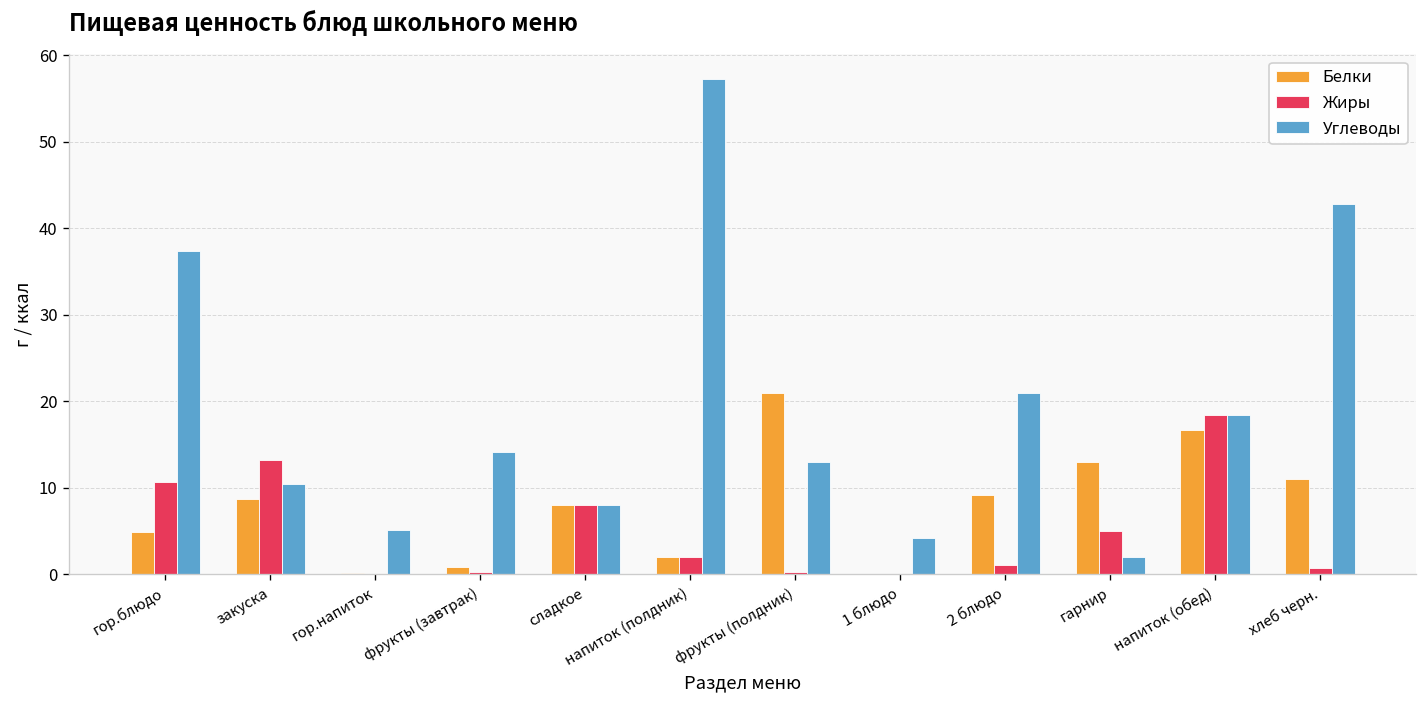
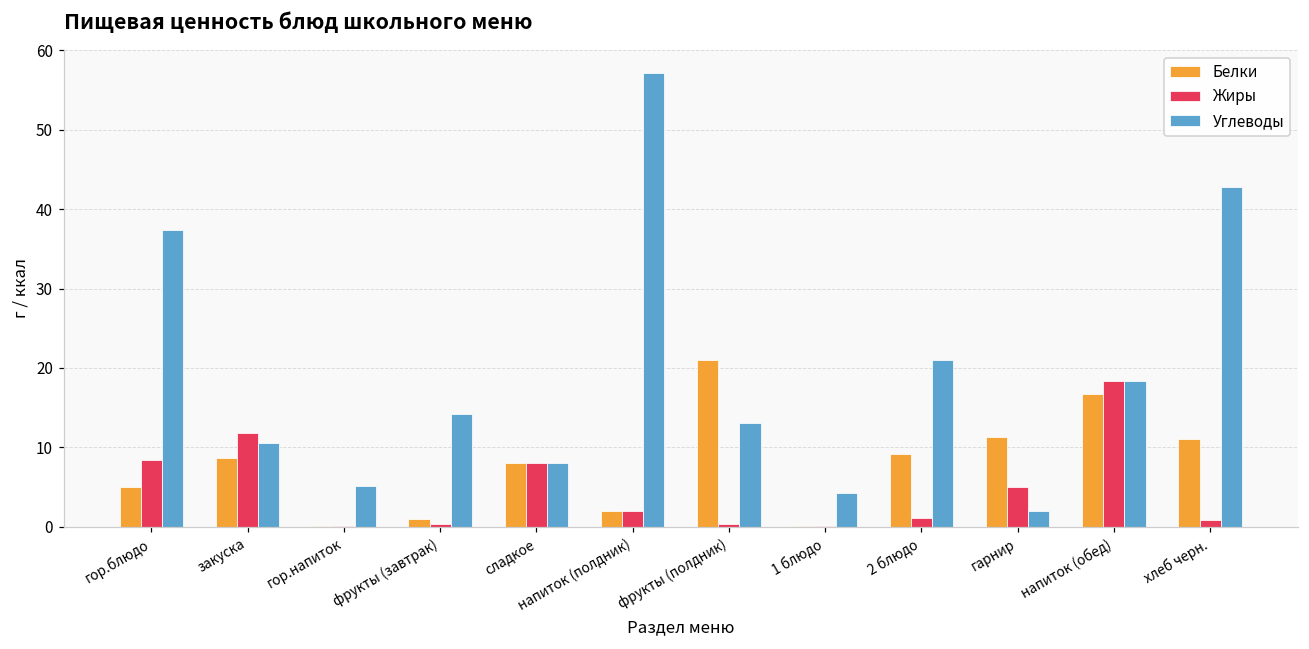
Жиры, гор.блюдо: 11 -> 8
Жиры, закуска: 13 -> 12
Белки, гарнир: 13 -> 11
